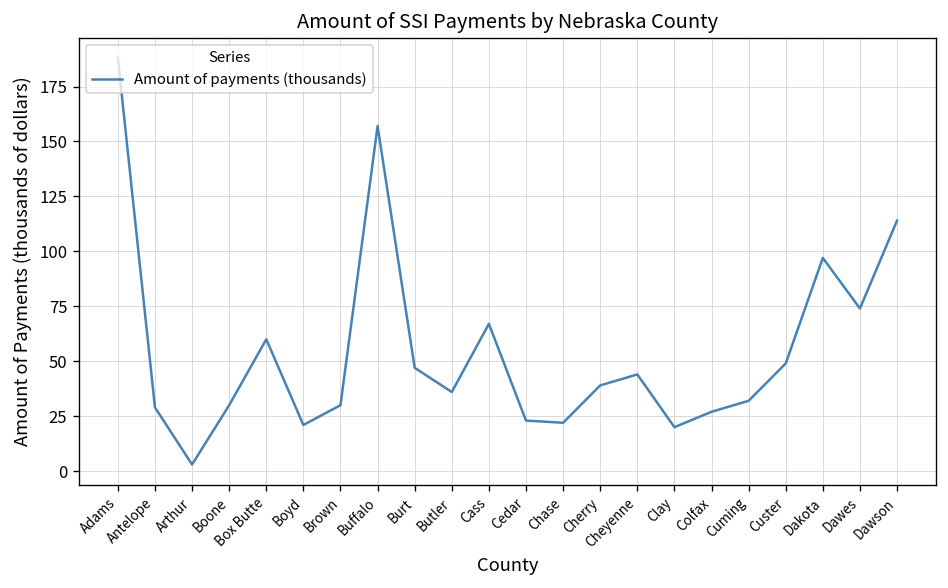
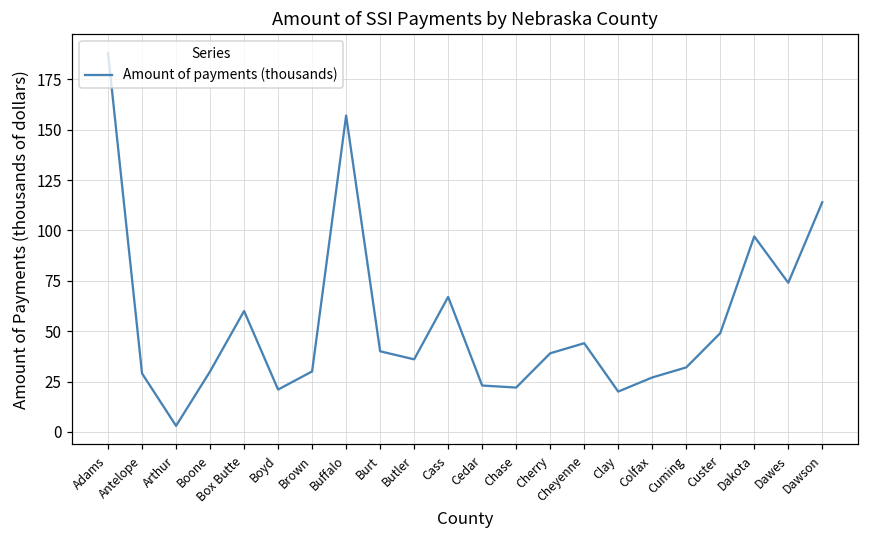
Burt: 47 -> 40
